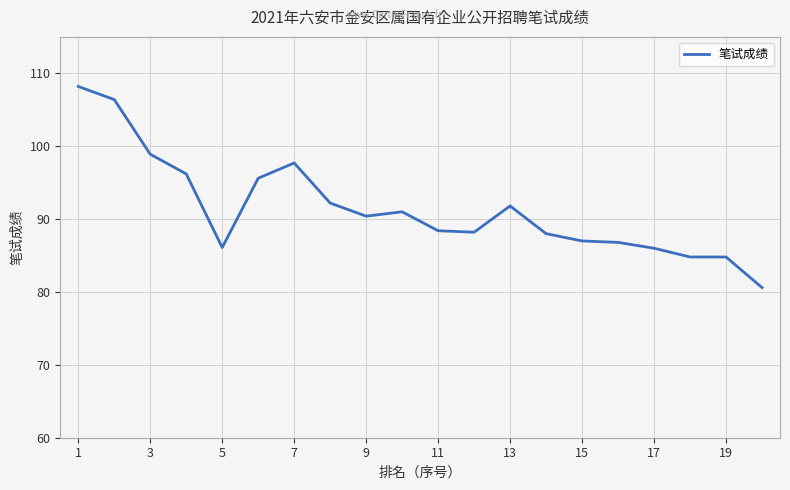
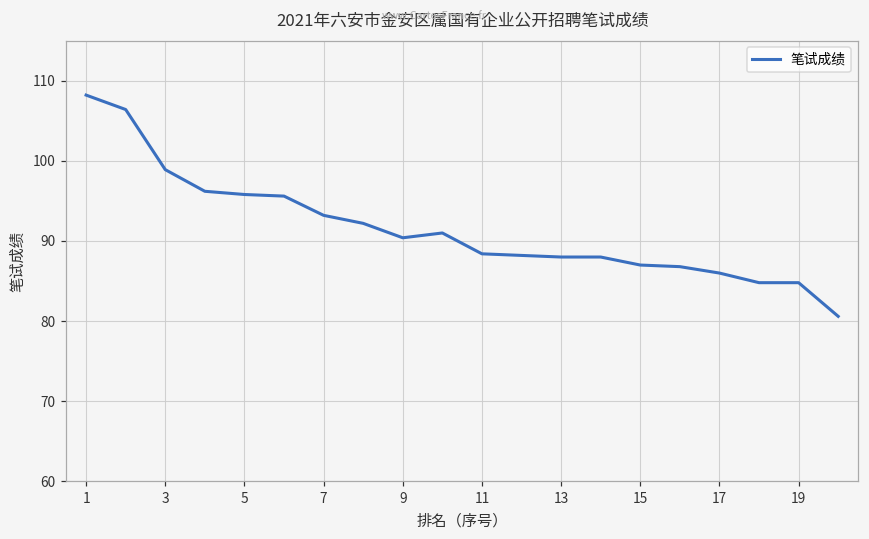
5: 86 -> 96
7: 98 -> 93
13: 92 -> 88
